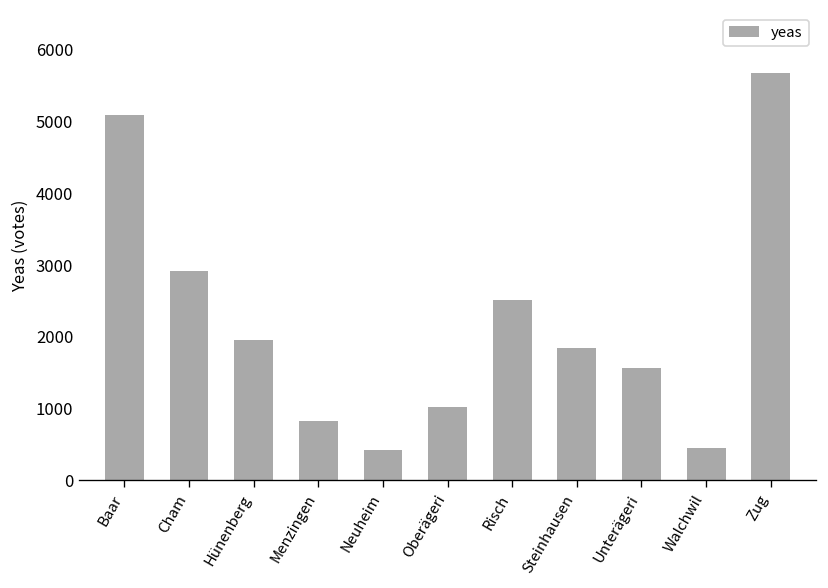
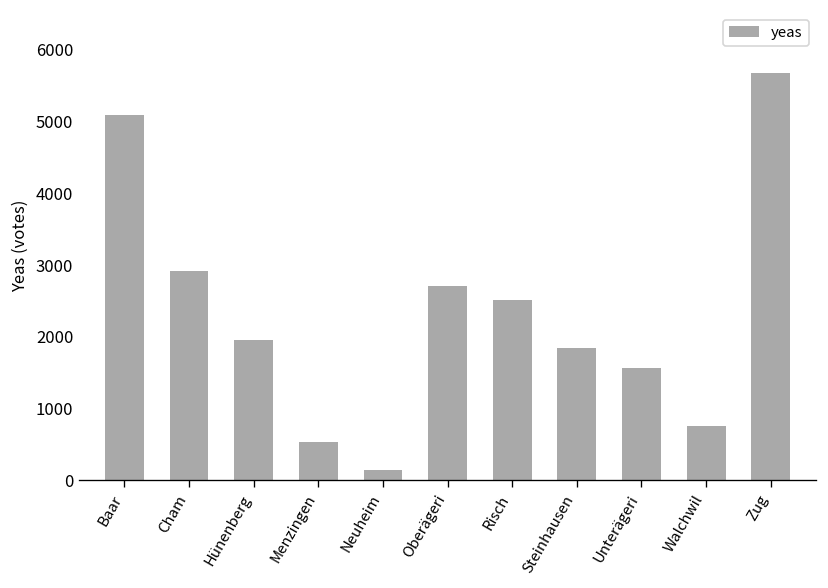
Menzingen: 800 -> 500
Neuheim: 400 -> 100
Oberägeri: 1000 -> 2700
Walchwil: 400 -> 800
